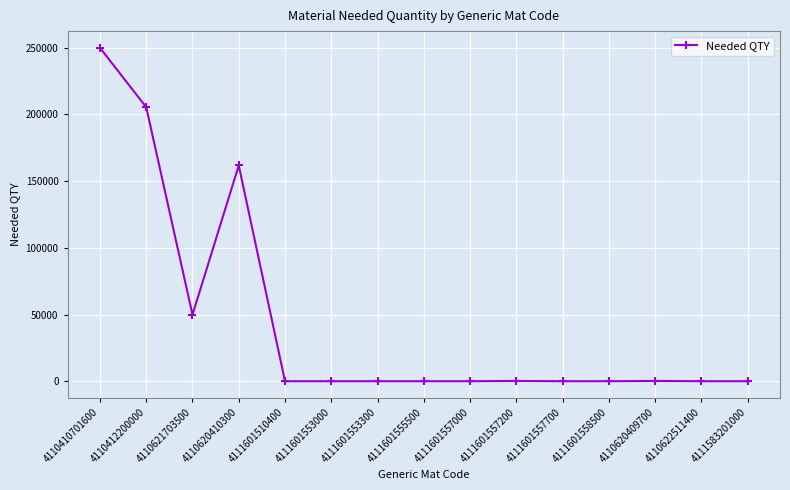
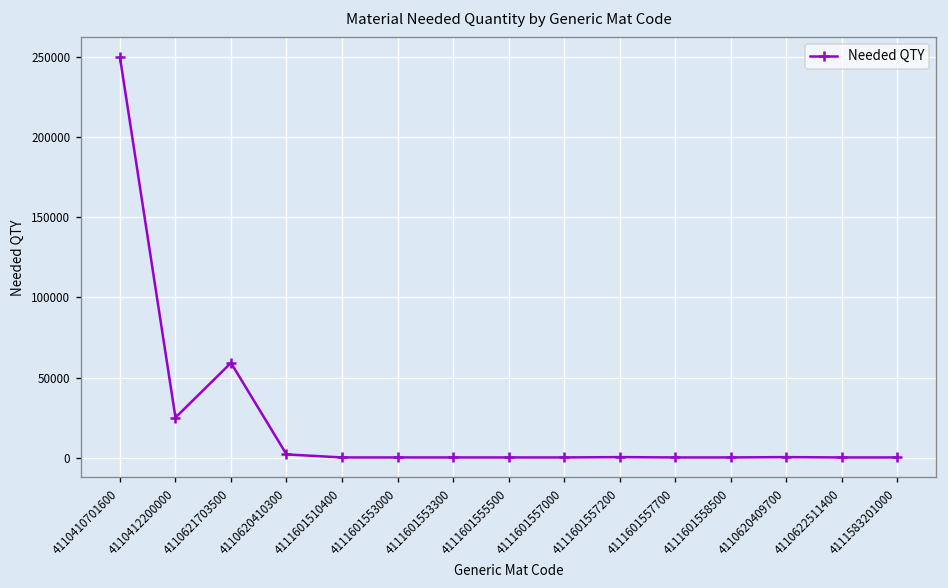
4110412200000: 205000 -> 25000
4110621703500: 50000 -> 59000
4110620410300: 162000 -> 2000
